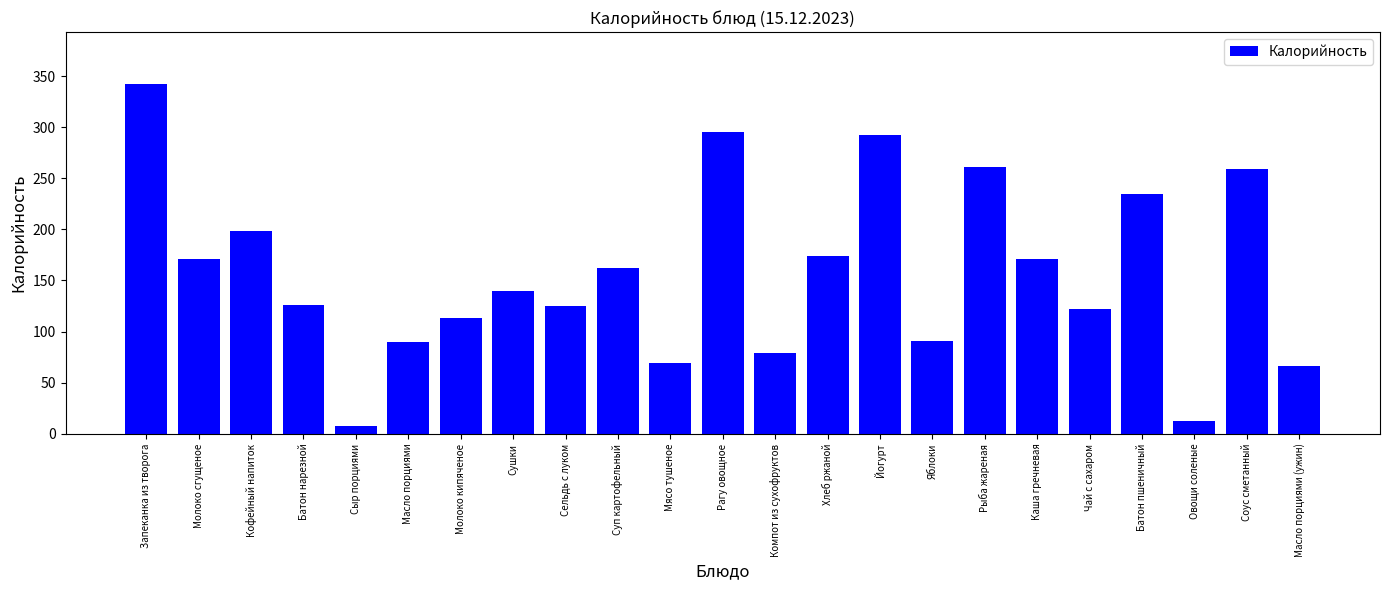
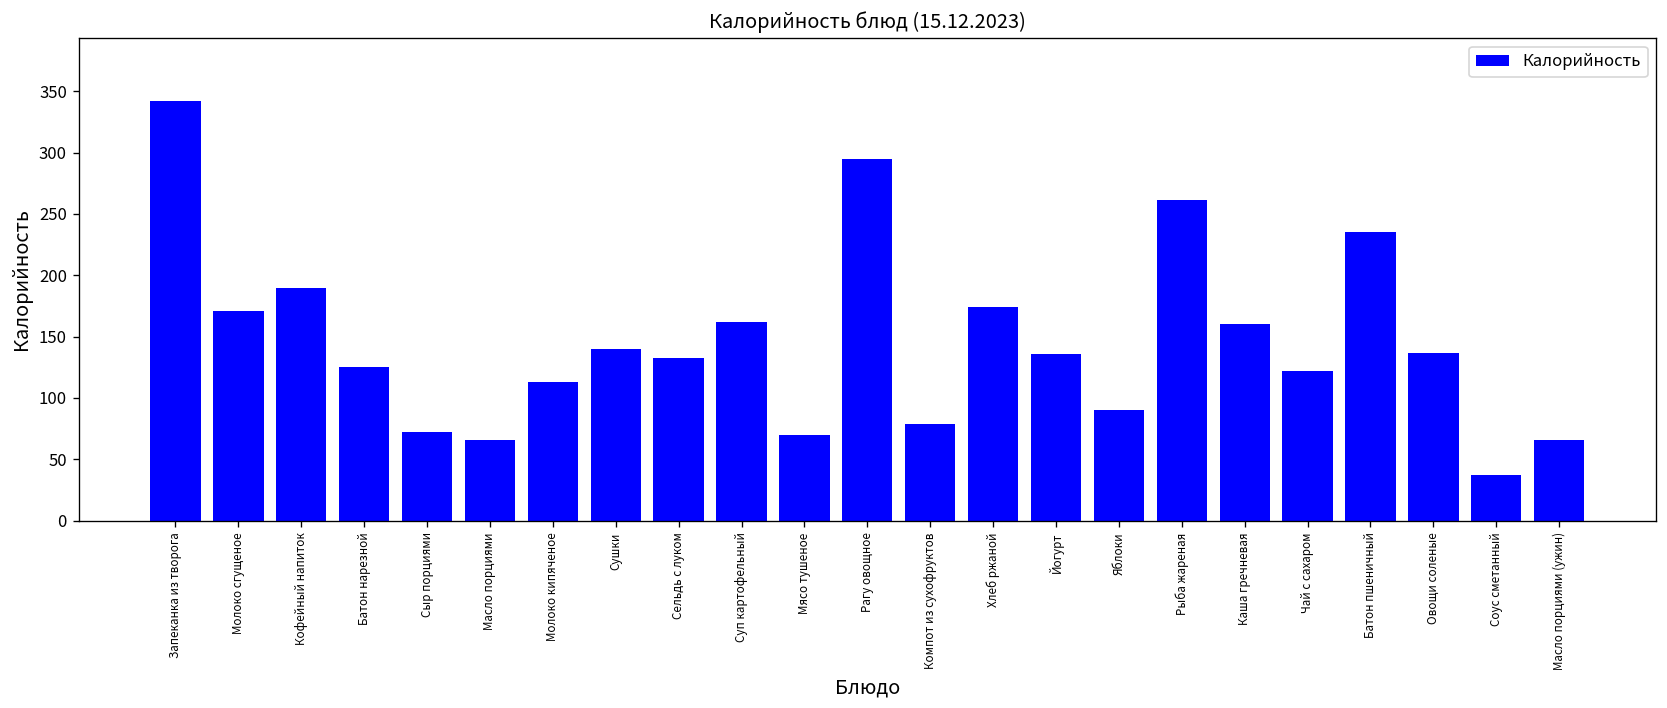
Кофейный напиток: 198 -> 190
Сыр порциями: 8 -> 72
Масло порциями: 90 -> 66
Сельдь с луком: 125 -> 133
Йогурт: 292 -> 136
Каша гречневая: 171 -> 160
Овощи соленые: 13 -> 137
Соус сметанный: 259 -> 37
